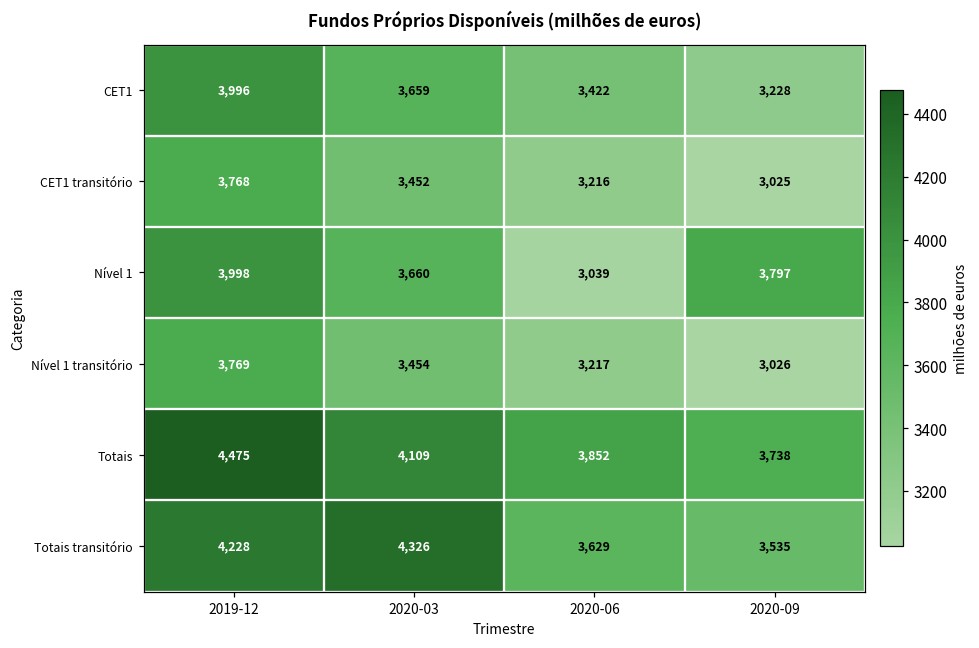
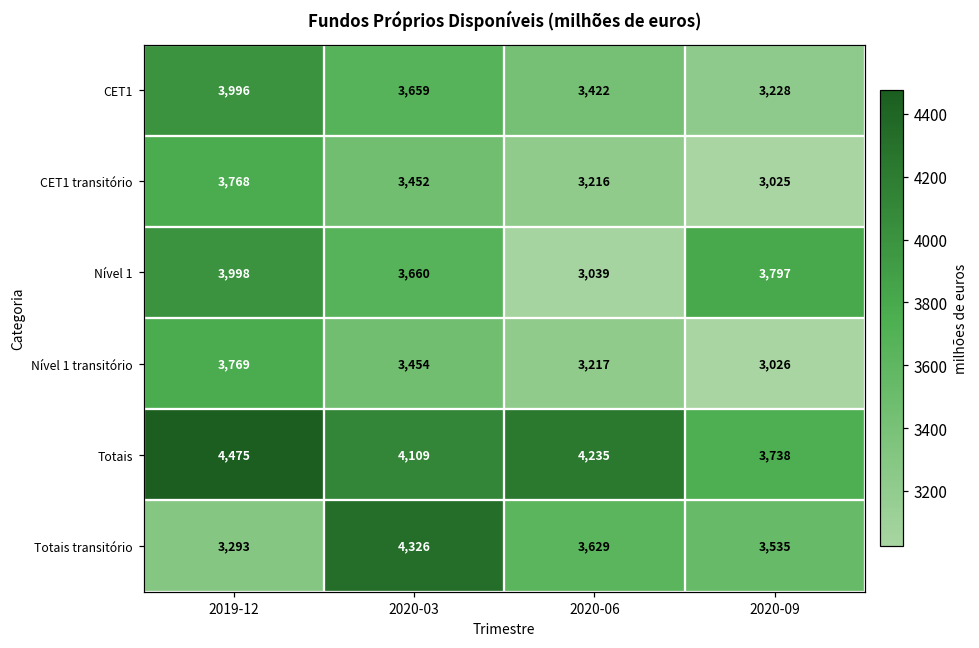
Totais, 2020-06: 3,852 -> 4,235
Totais transitório, 2019-12: 4,228 -> 3,293
